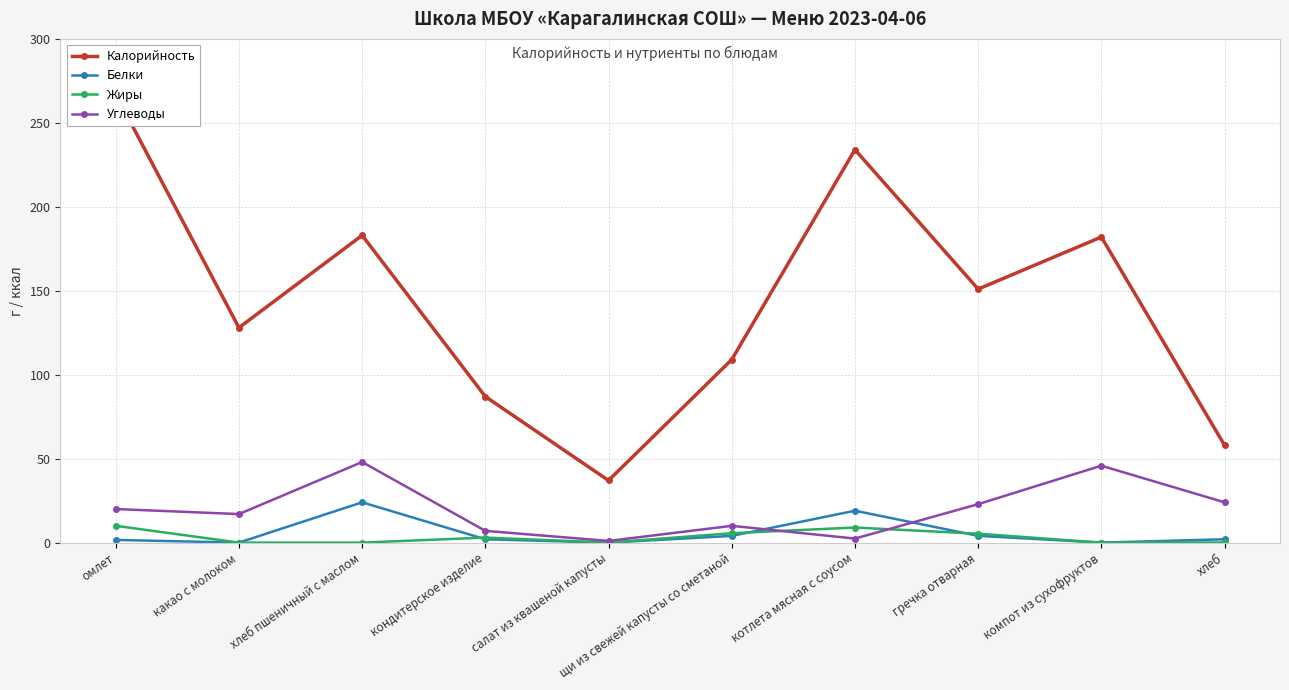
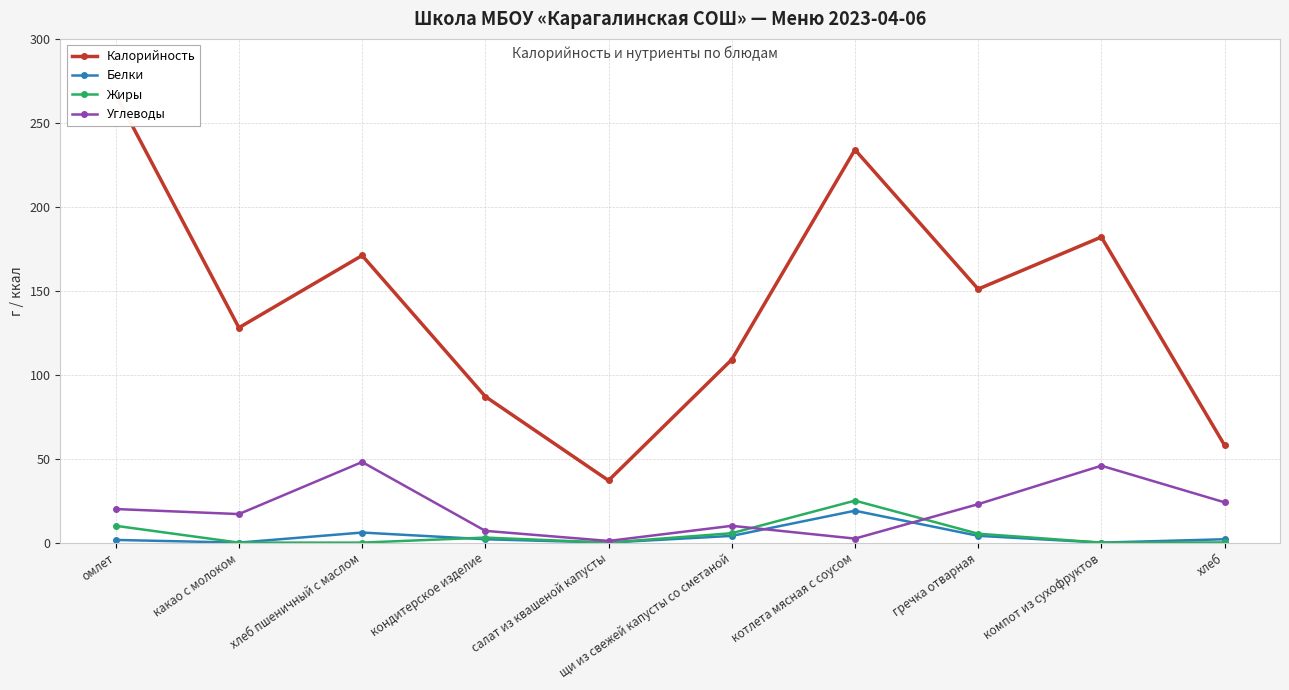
Калорийность, хлеб пшеничный с маслом: 183 -> 171
Белки, хлеб пшеничный с маслом: 24 -> 6
Жиры, котлета мясная с соусом: 9 -> 25
